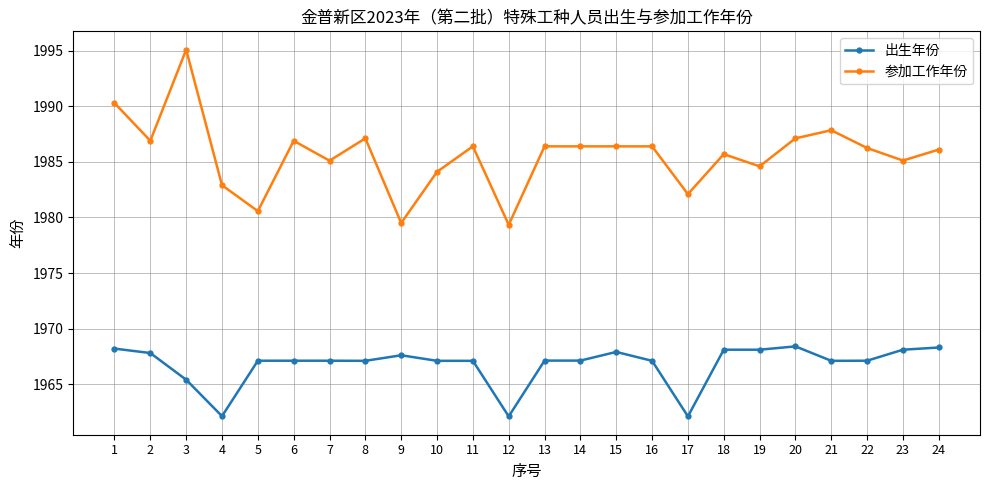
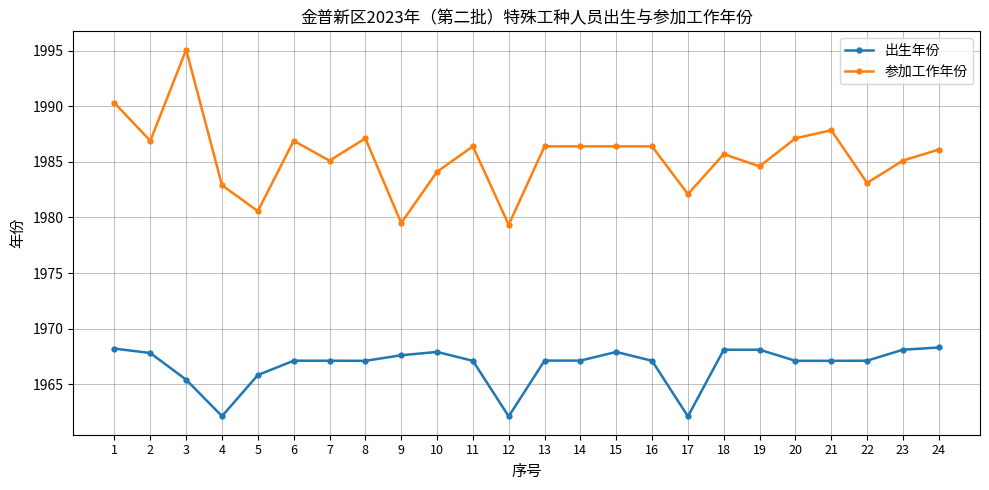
出生年份, 5: 1967.1 -> 1965.8
出生年份, 10: 1967.1 -> 1967.9
出生年份, 20: 1968.4 -> 1967.1
参加工作年份, 22: 1986.3 -> 1983.1
